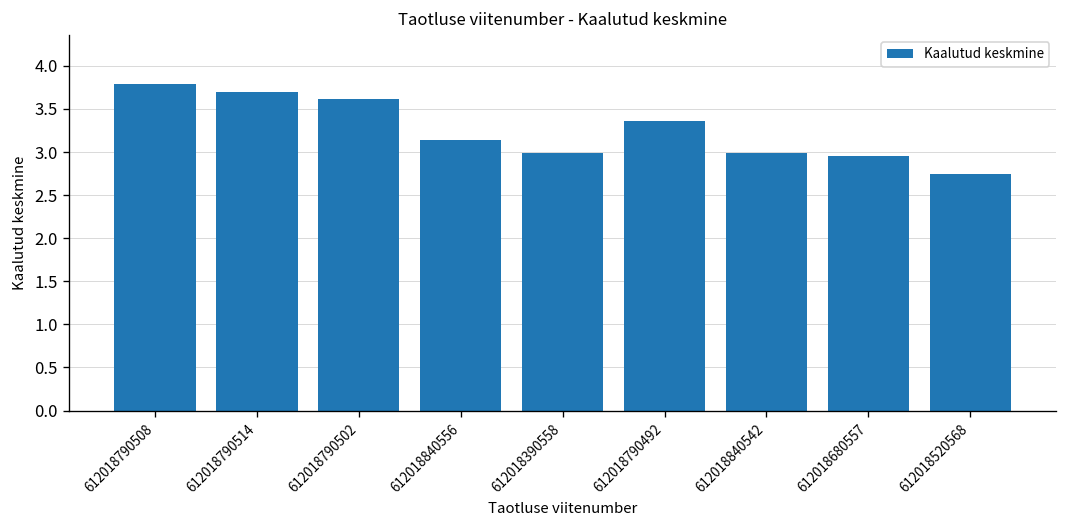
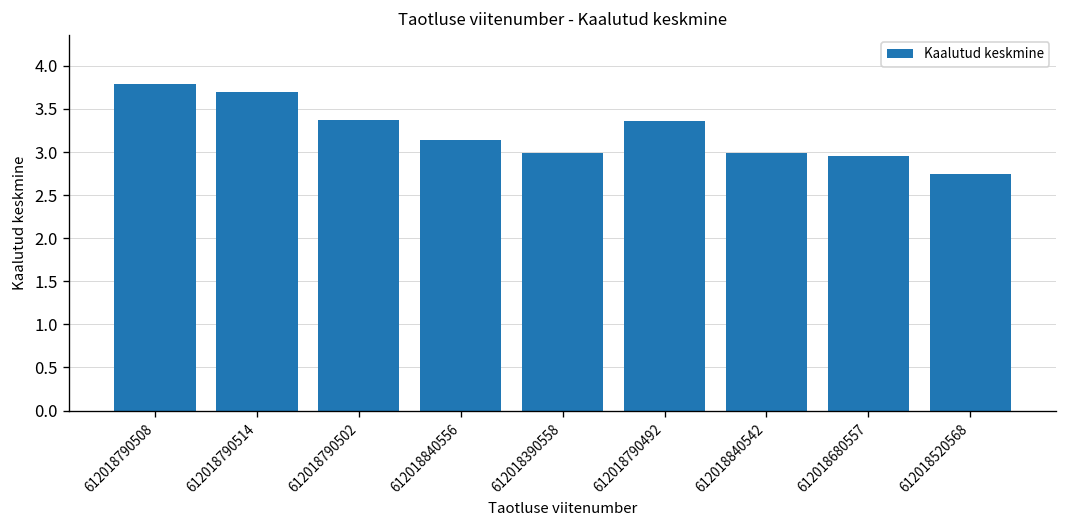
612018790502: 3.6 -> 3.4
